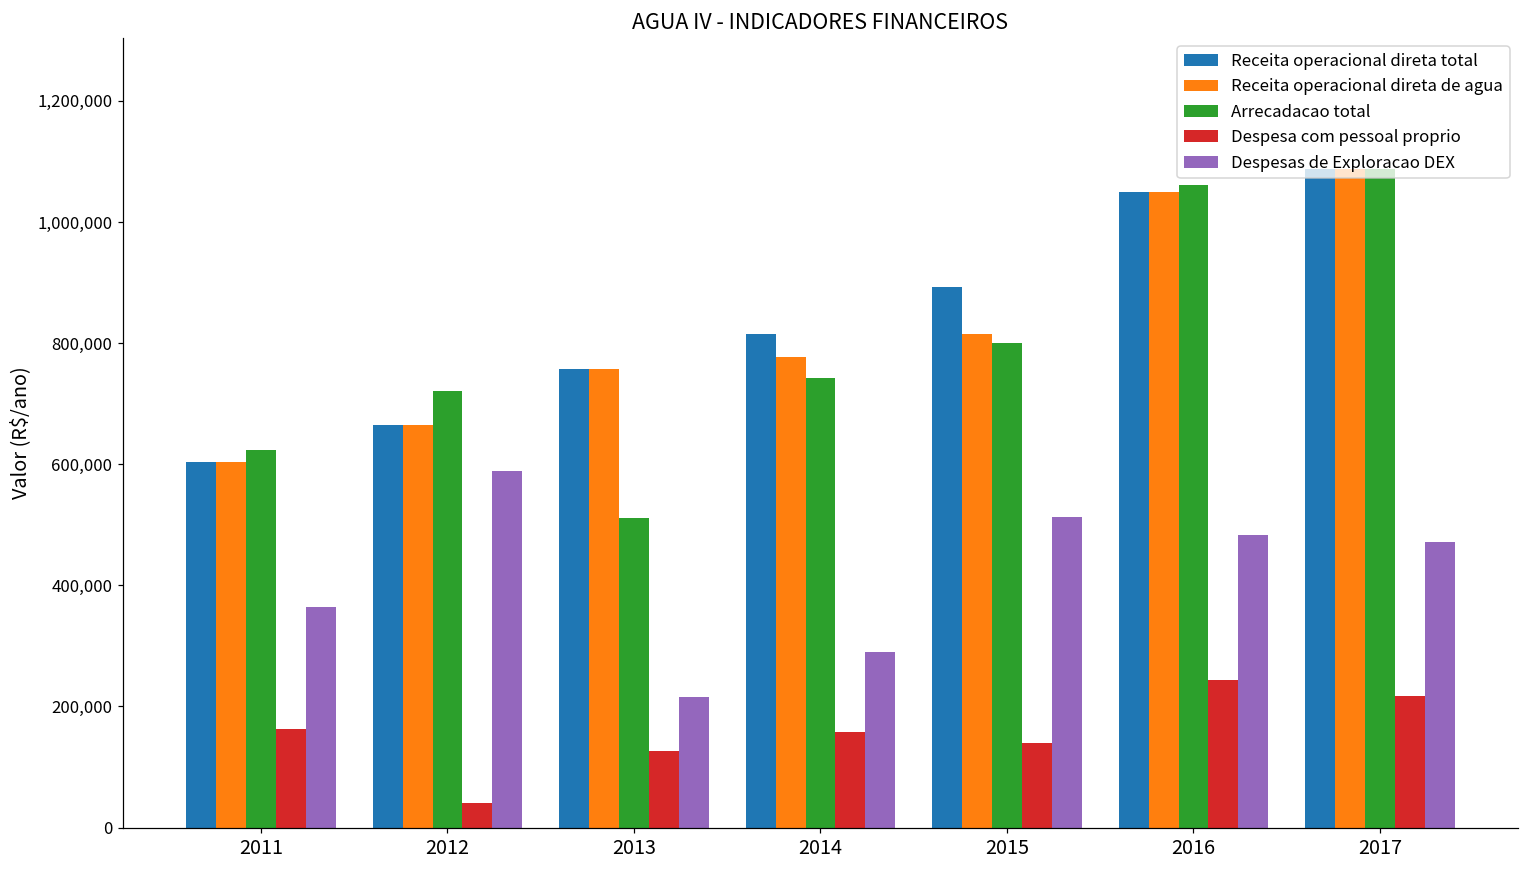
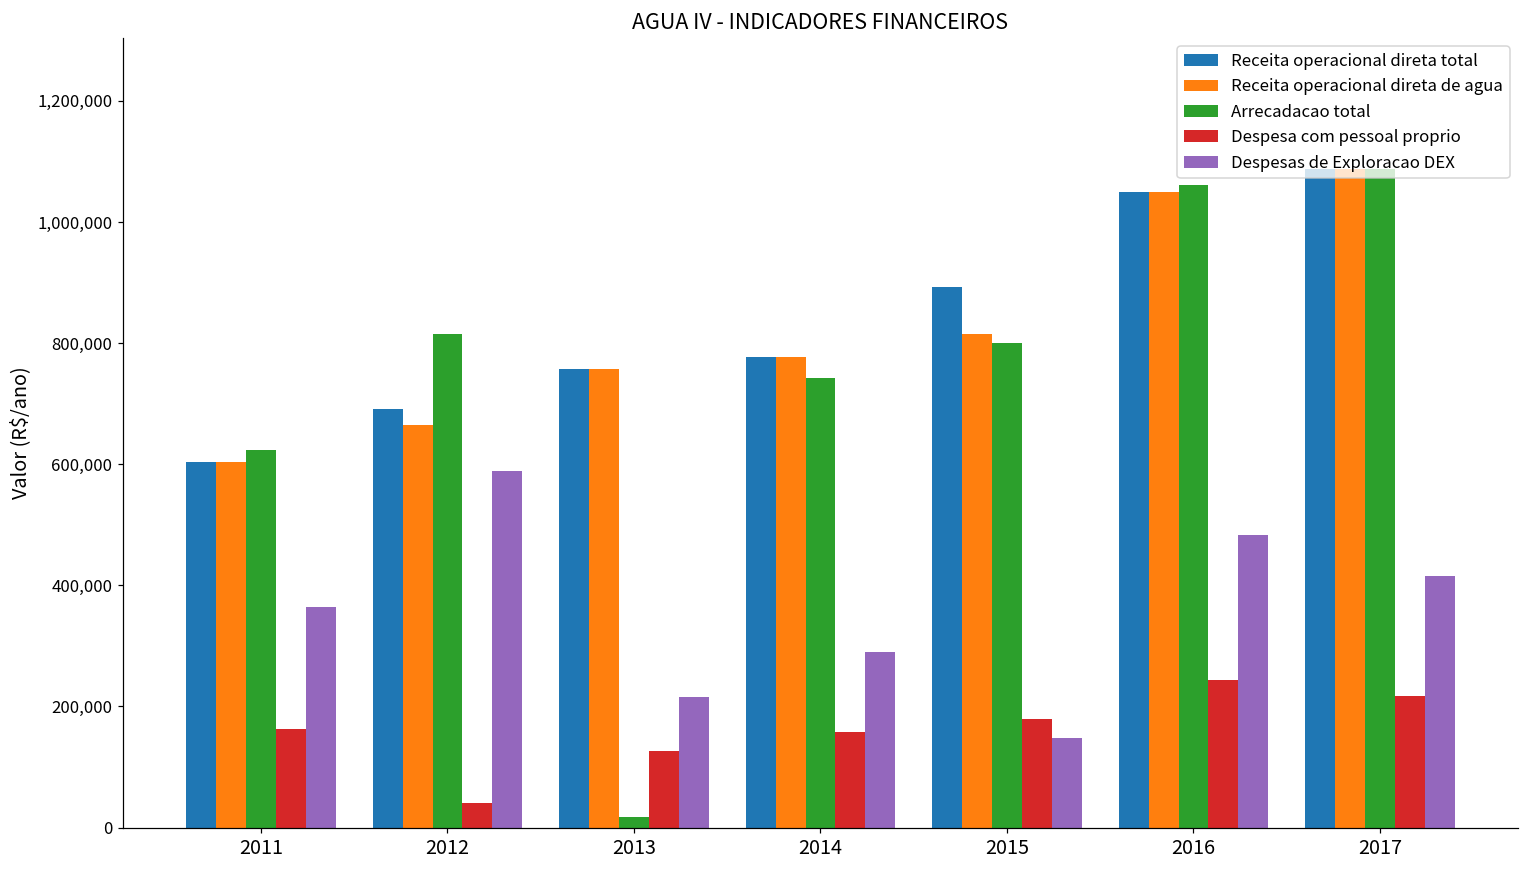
Receita operacional direta total, 2012: 660,000 -> 690,000
Arrecadacao total, 2012: 720,000 -> 810,000
Arrecadacao total, 2013: 510,000 -> 20,000
Receita operacional direta total, 2014: 820,000 -> 780,000
Despesa com pessoal proprio, 2015: 140,000 -> 180,000
Despesas de Exploracao DEX, 2015: 510,000 -> 150,000
Despesas de Exploracao DEX, 2017: 470,000 -> 420,000
